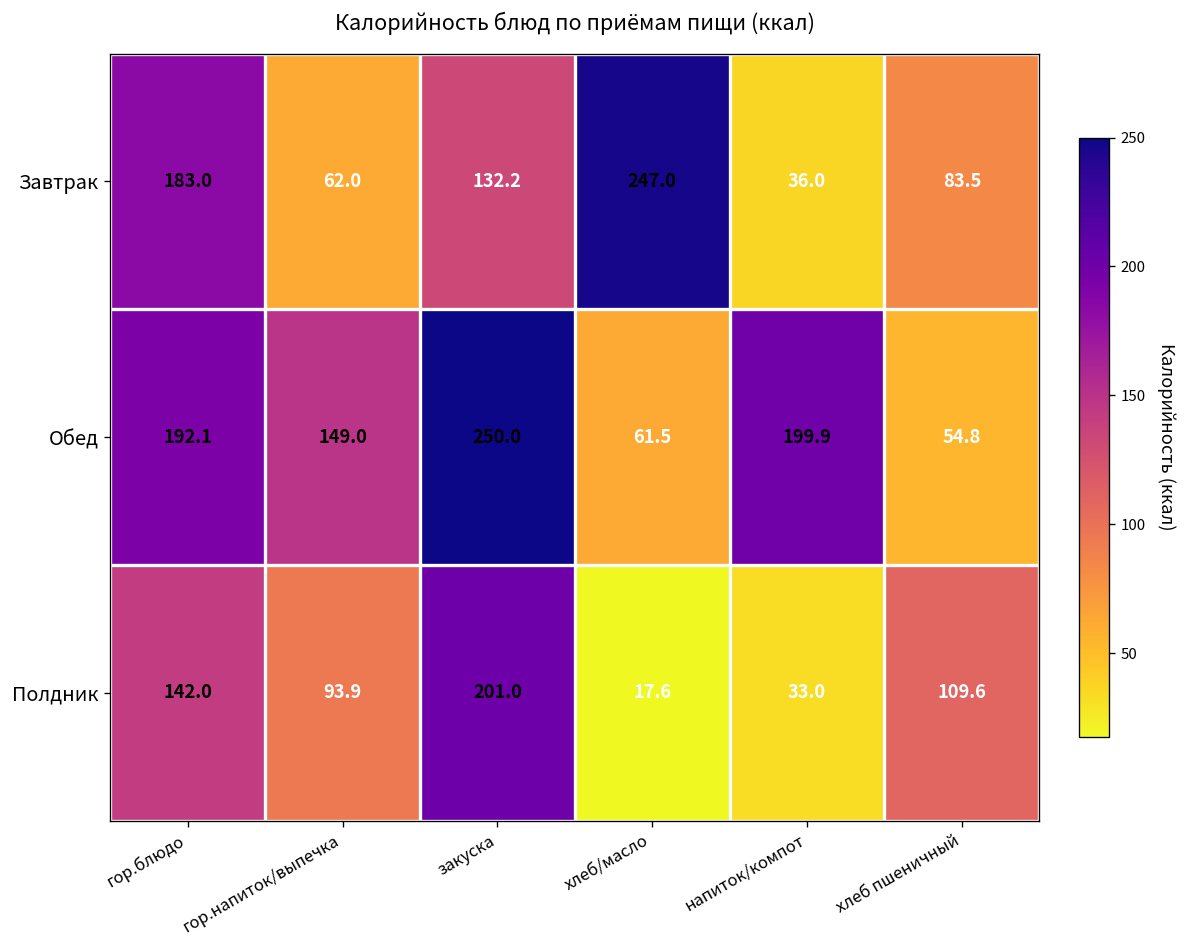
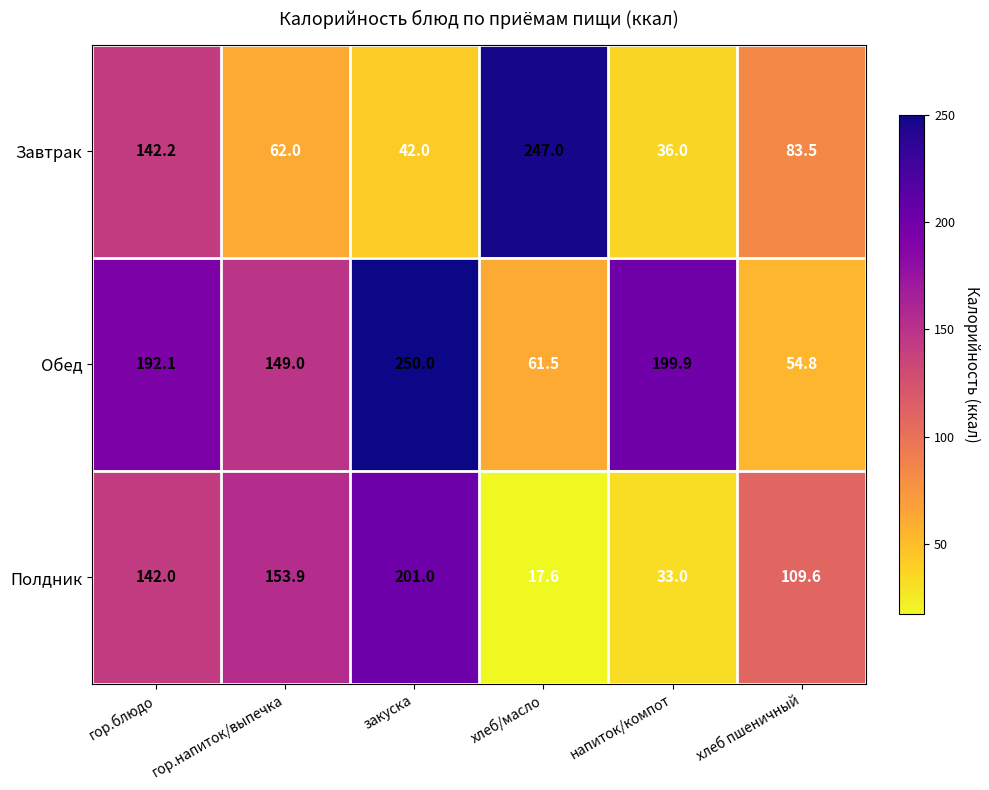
Завтрак, гор.блюдо: 183.0 -> 142.2
Завтрак, закуска: 132.2 -> 42.0
Полдник, гор.напиток/выпечка: 93.9 -> 153.9
